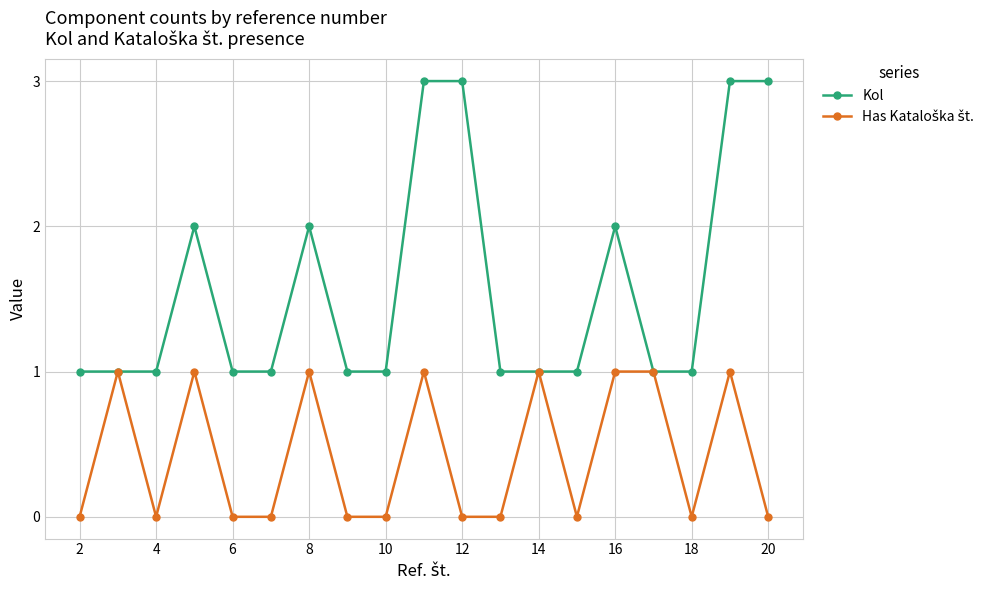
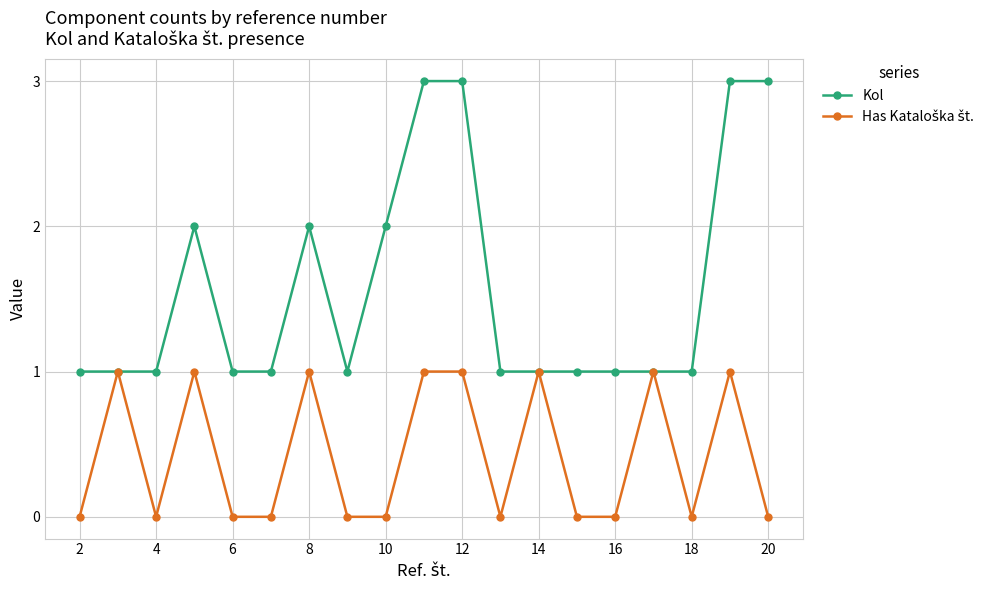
Kol, 10: 1 -> 2
Has Kataloška št., 12: 0 -> 1
Kol, 16: 2 -> 1
Has Kataloška št., 16: 1 -> 0
